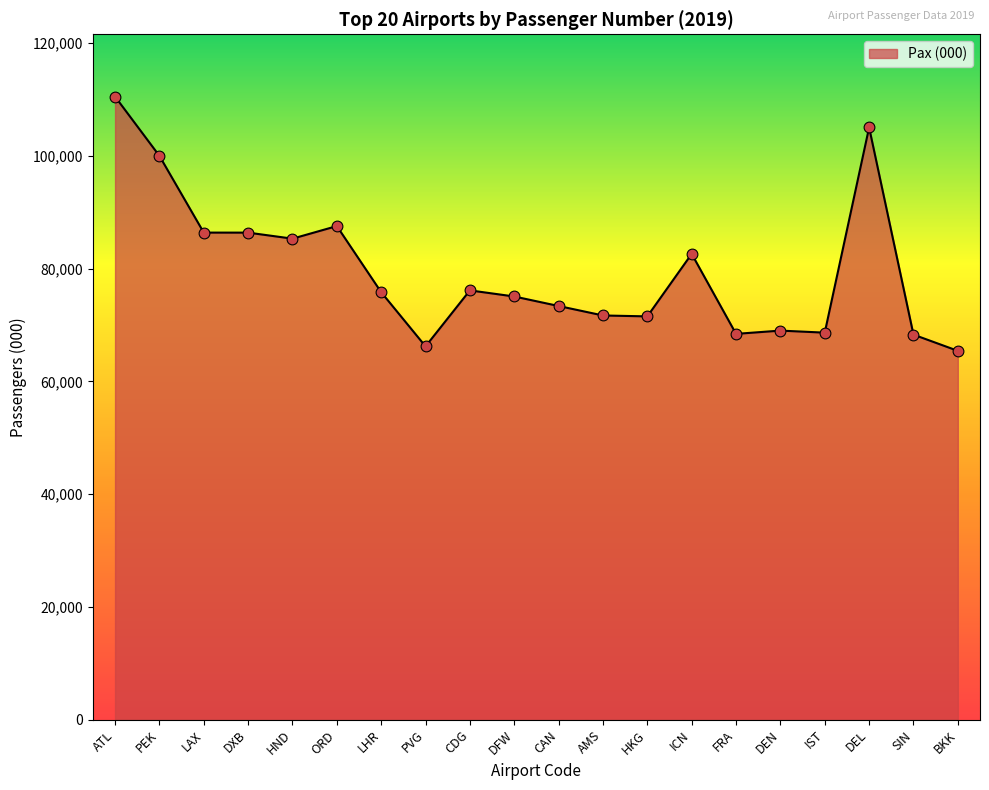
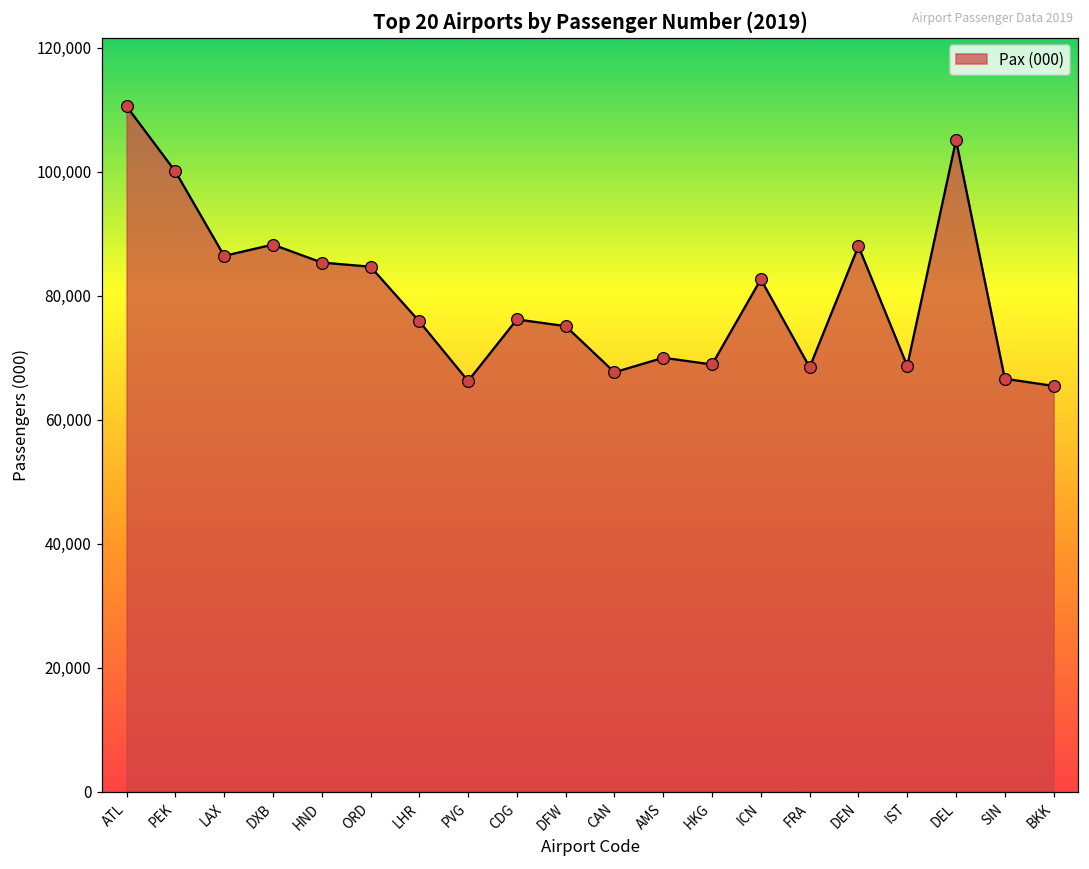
DXB: 86,000 -> 88,000
ORD: 88,000 -> 85,000
CAN: 73,000 -> 68,000
AMS: 72,000 -> 70,000
HKG: 72,000 -> 69,000
DEN: 69,000 -> 88,000
SIN: 68,000 -> 67,000
